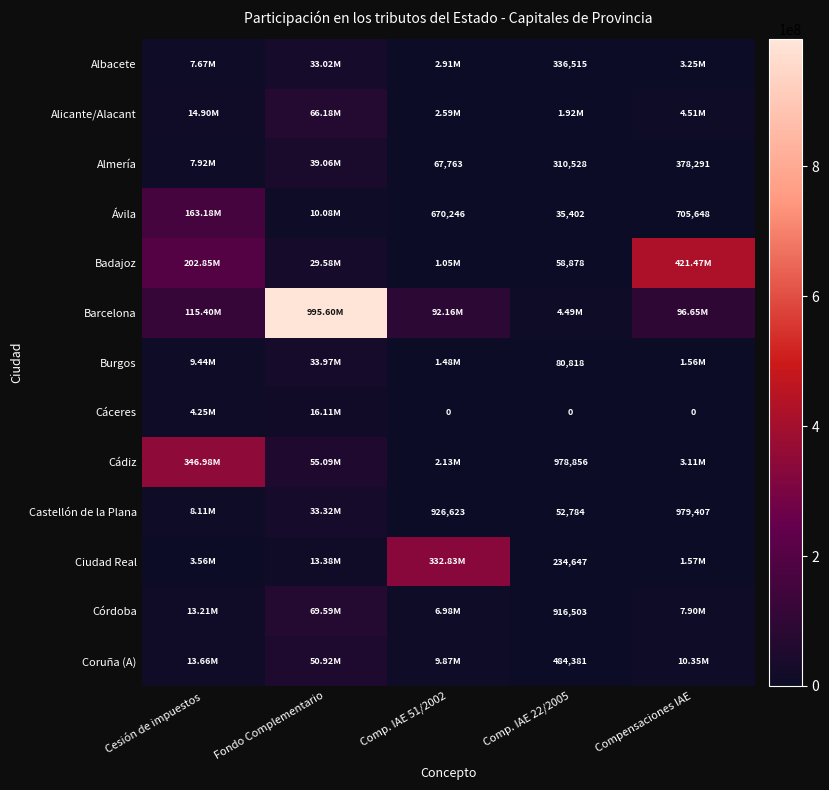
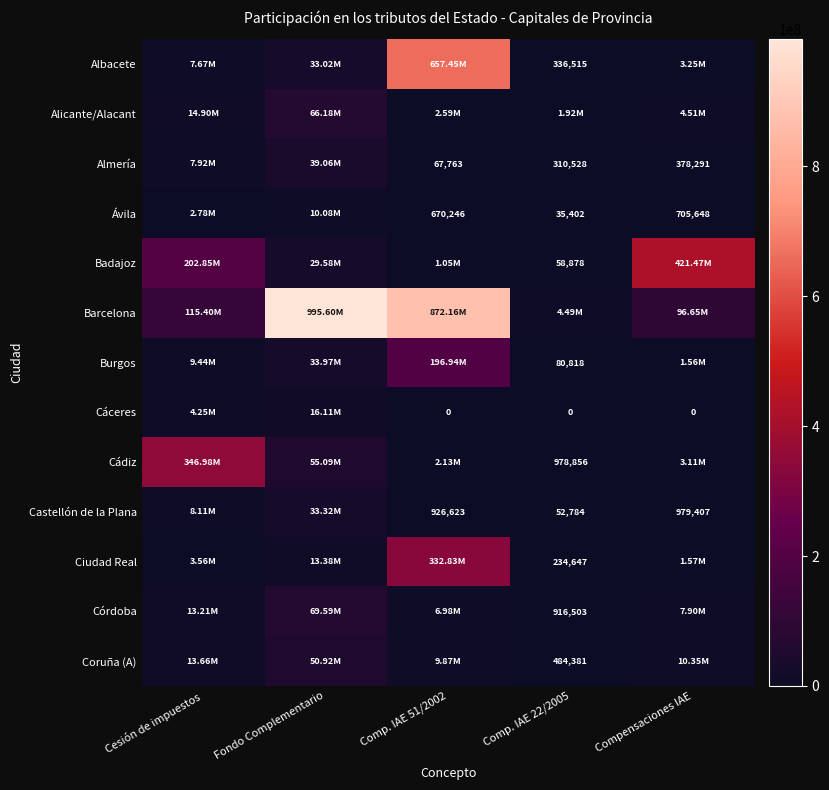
Albacete, Comp. IAE 51/2002: 2.91M -> 657.45M
Ávila, Cesión de impuestos: 163.18M -> 2.78M
Barcelona, Comp. IAE 51/2002: 92.16M -> 872.16M
Burgos, Comp. IAE 51/2002: 1.48M -> 196.94M
